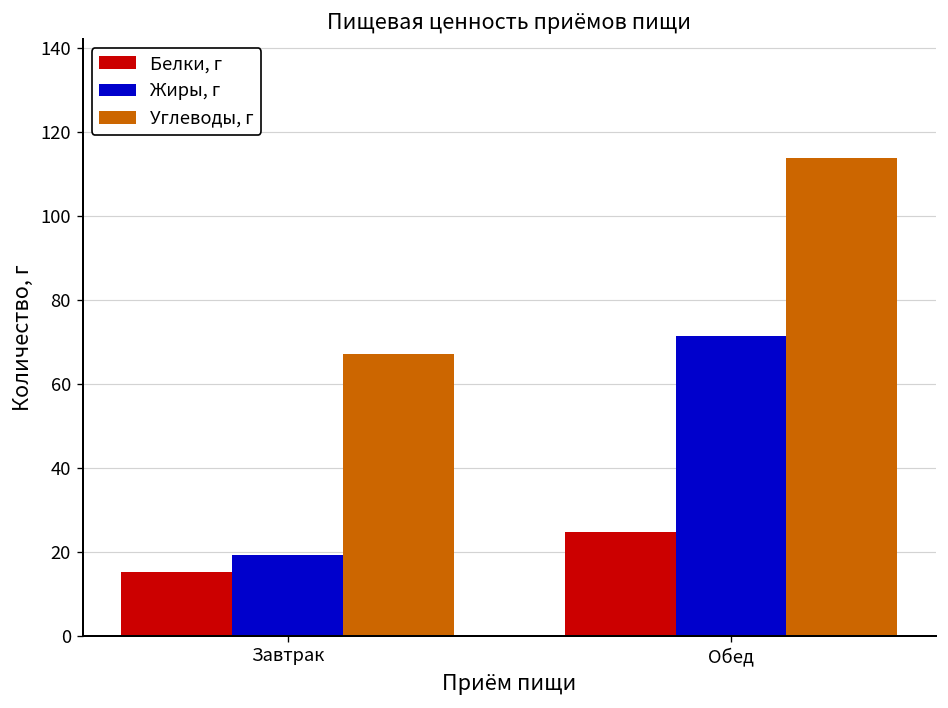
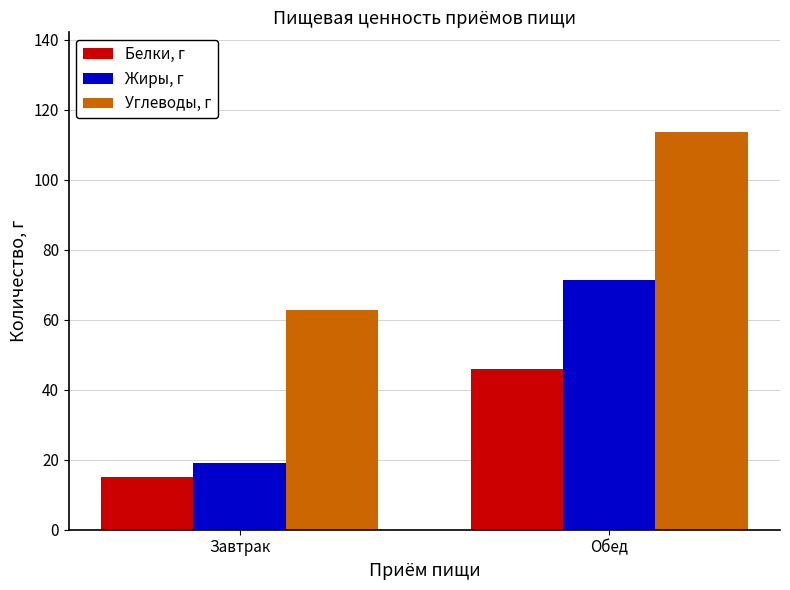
Углеводы, г, Завтрак: 67 -> 63
Белки, г, Обед: 25 -> 46
